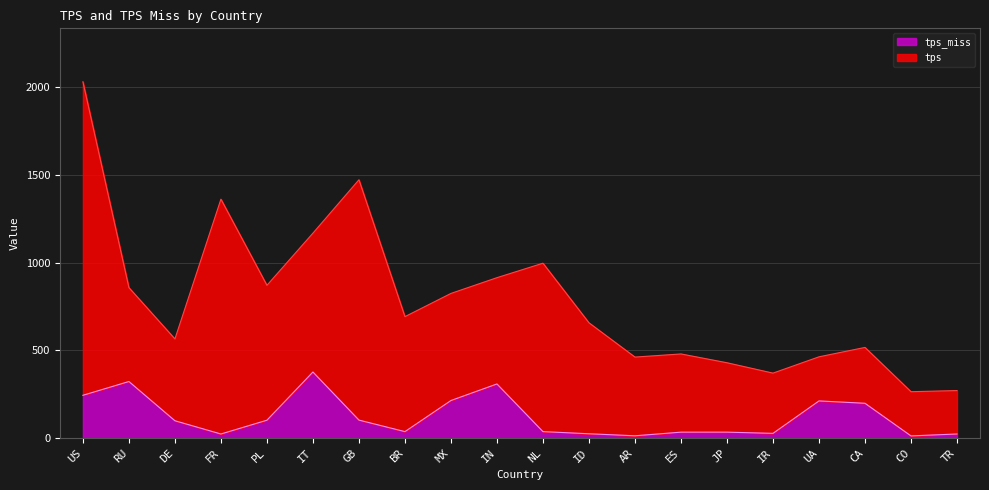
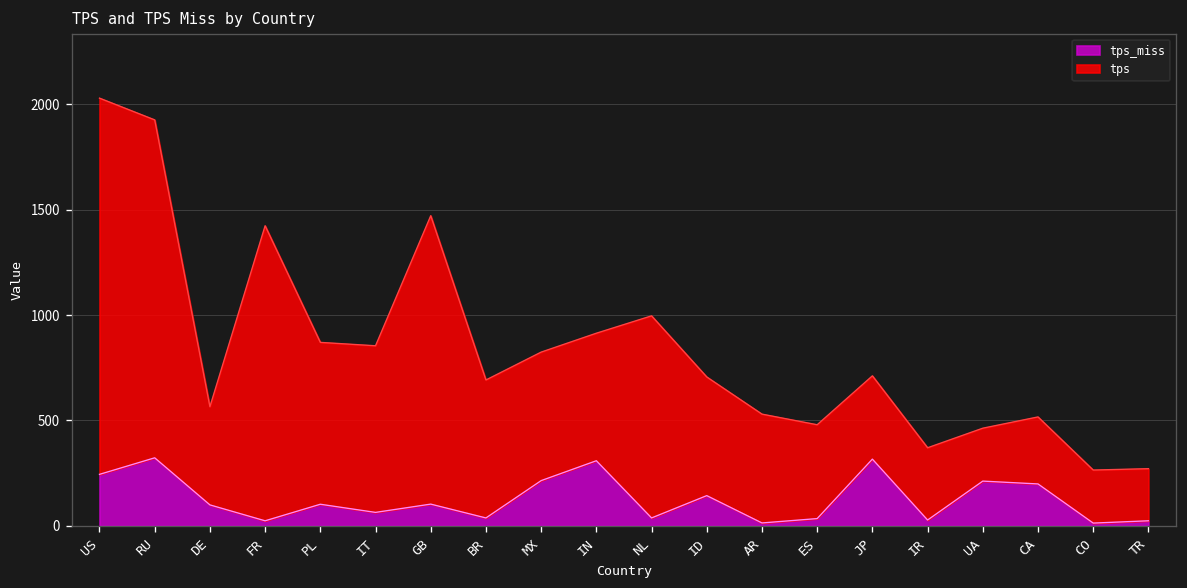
tps, RU: 530 -> 1600
tps, FR: 1340 -> 1400
tps_miss, IT: 380 -> 60
tps_miss, ID: 20 -> 140
tps, ID: 630 -> 560
tps, AR: 450 -> 520
tps_miss, JP: 30 -> 320
